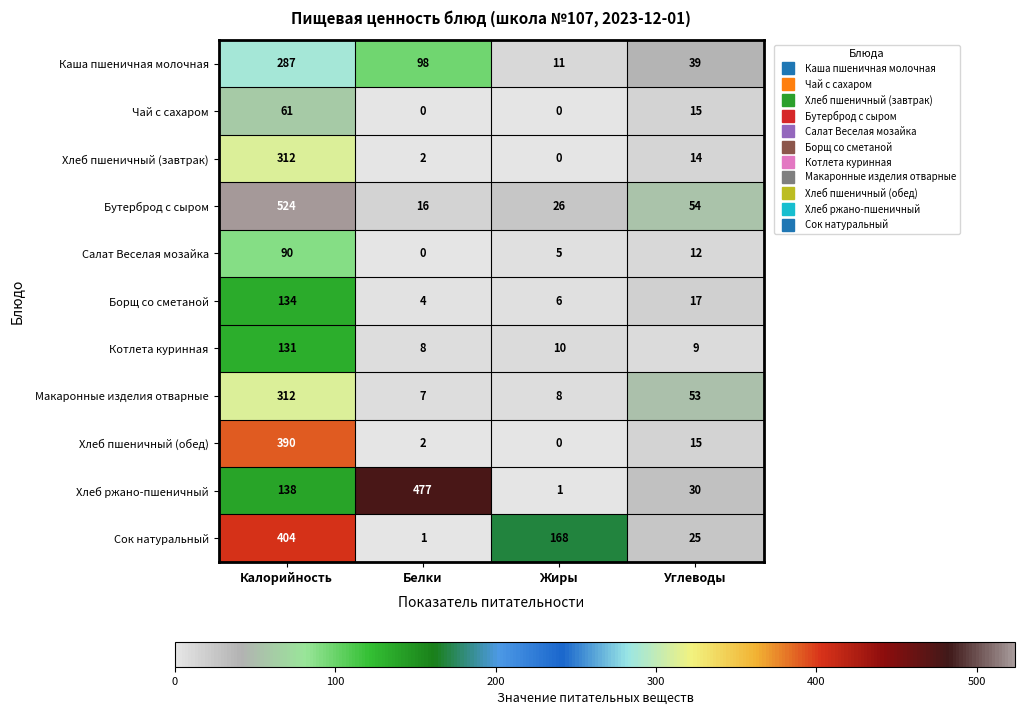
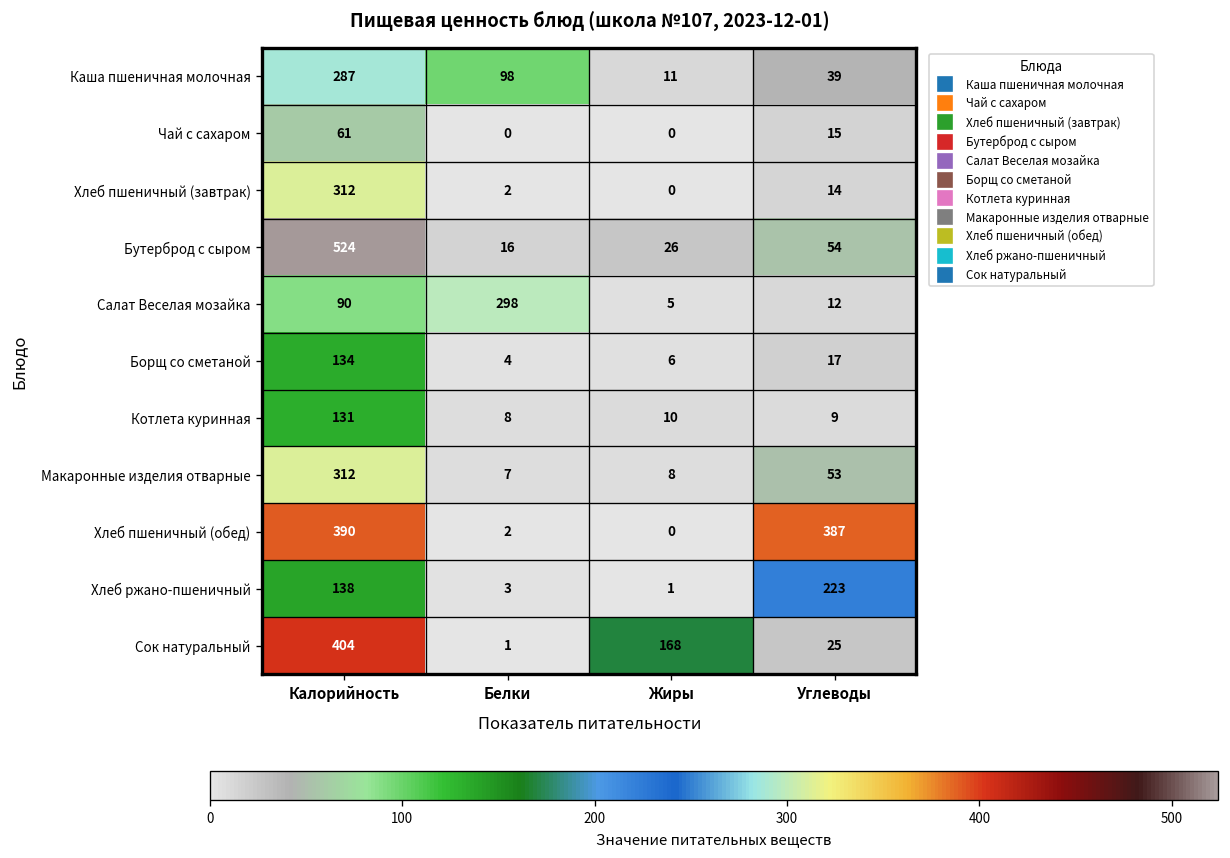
Салат Веселая мозайка, Белки: 0 -> 298
Хлеб пшеничный (обед), Углеводы: 15 -> 387
Хлеб ржано-пшеничный, Белки: 477 -> 3
Хлеб ржано-пшеничный, Углеводы: 30 -> 223
